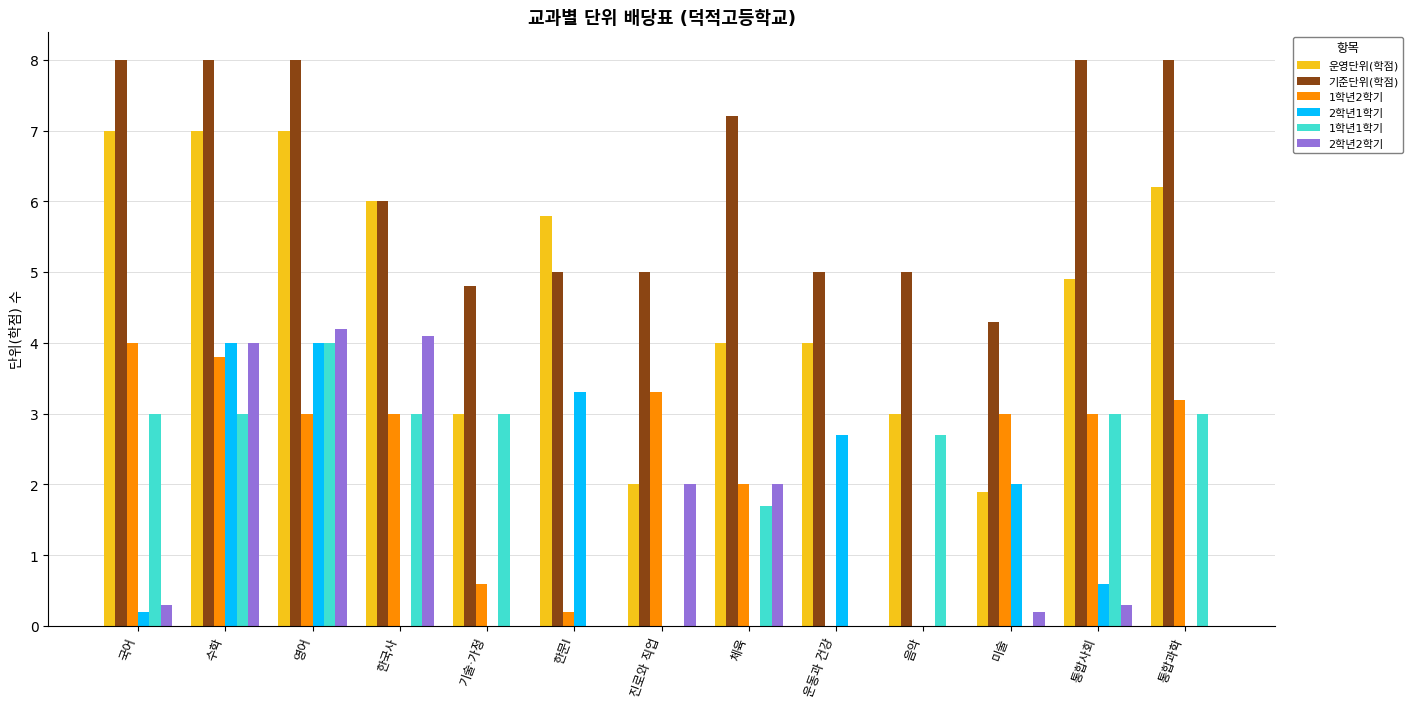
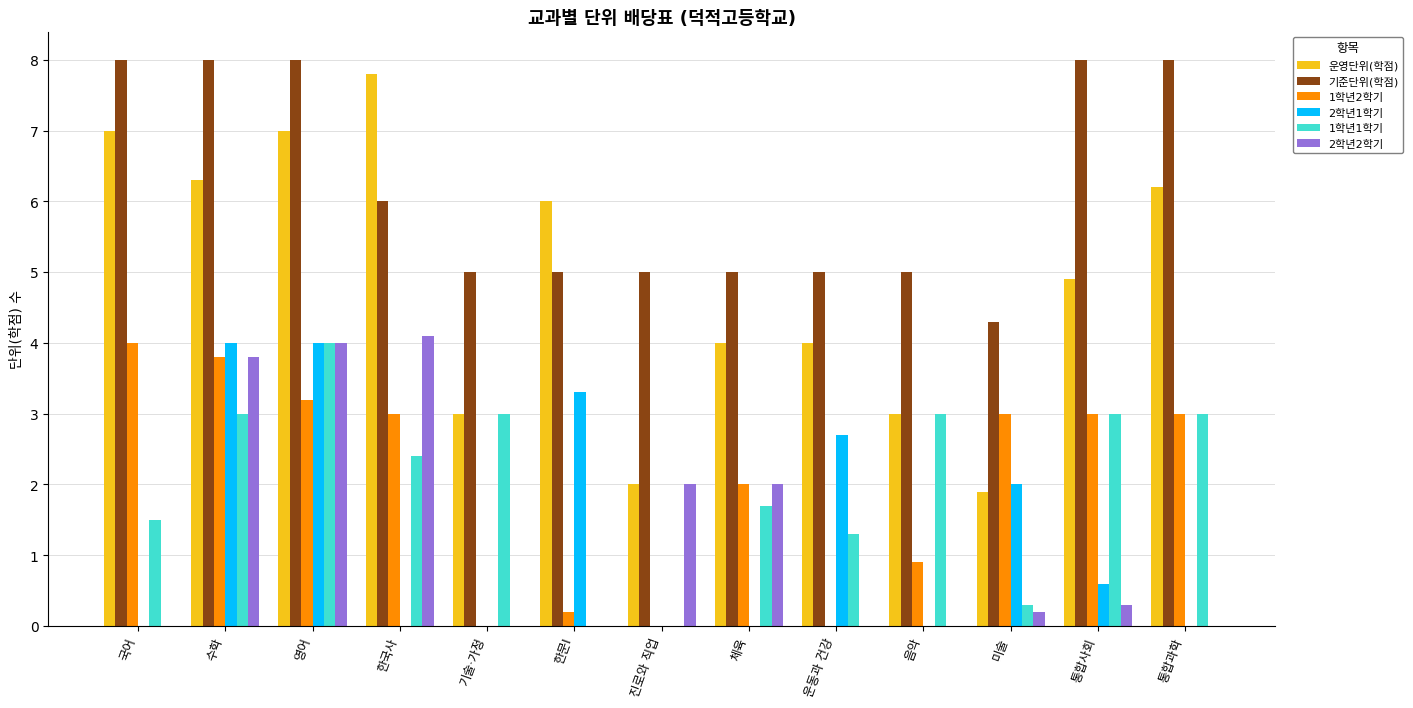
2학년1학기, 국어: 0.2 -> 0.0
1학년1학기, 국어: 3.0 -> 1.5
2학년2학기, 국어: 0.3 -> 0.0
운영단위(학점), 수학: 7.0 -> 6.3
2학년2학기, 수학: 4.0 -> 3.8
1학년2학기, 영어: 3.0 -> 3.2
2학년2학기, 영어: 4.2 -> 4.0
운영단위(학점), 한국사: 6.0 -> 7.8
1학년1학기, 한국사: 3.0 -> 2.4
기준단위(학점), 기술·가정: 4.8 -> 5.0
1학년2학기, 기술·가정: 0.6 -> 0.0
운영단위(학점), 한문Ⅰ: 5.8 -> 6.0
1학년2학기, 진로와 직업: 3.3 -> 0.0
기준단위(학점), 체육: 7.2 -> 5.0
1학년1학기, 운동과 건강: 0.0 -> 1.3
1학년2학기, 음악: 0.0 -> 0.9
1학년1학기, 음악: 2.7 -> 3.0
1학년1학기, 미술: 0.0 -> 0.3
1학년2학기, 통합과학: 3.2 -> 3.0
